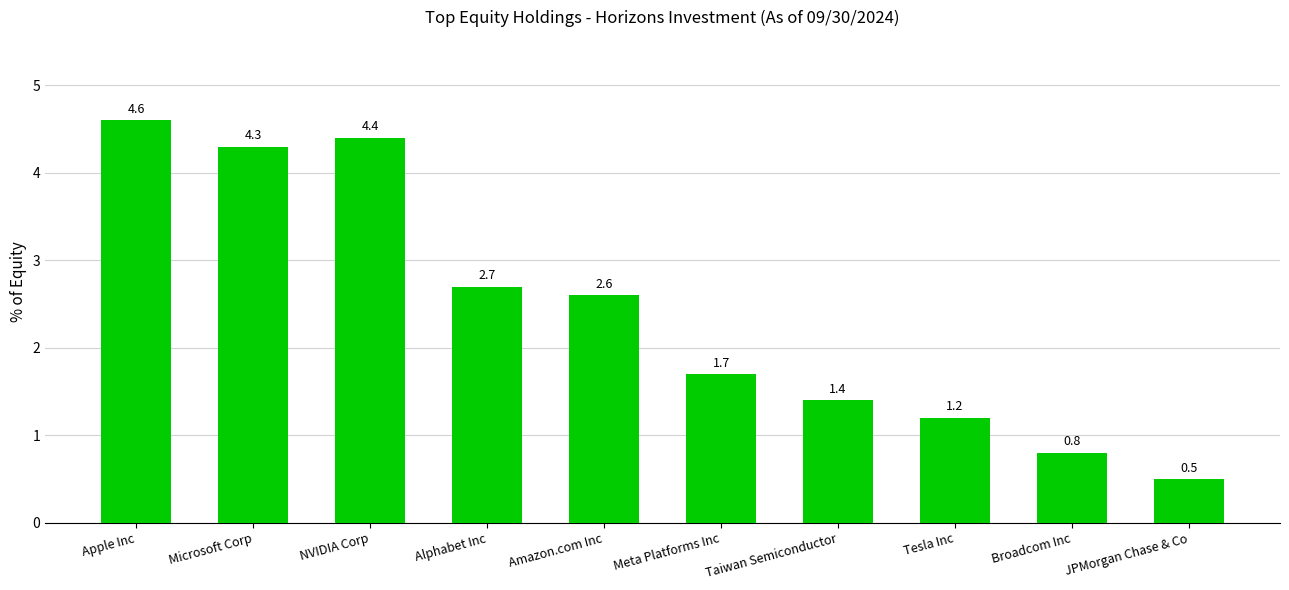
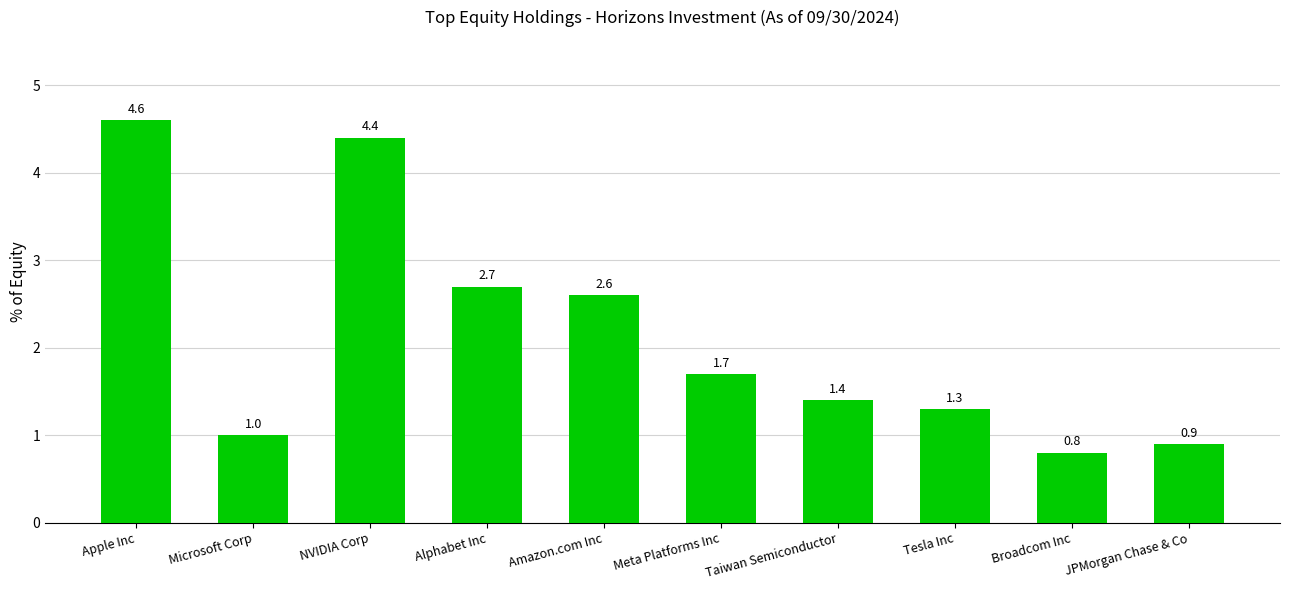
Microsoft Corp: 4.3 -> 1.0
Tesla Inc: 1.2 -> 1.3
JPMorgan Chase & Co: 0.5 -> 0.9
